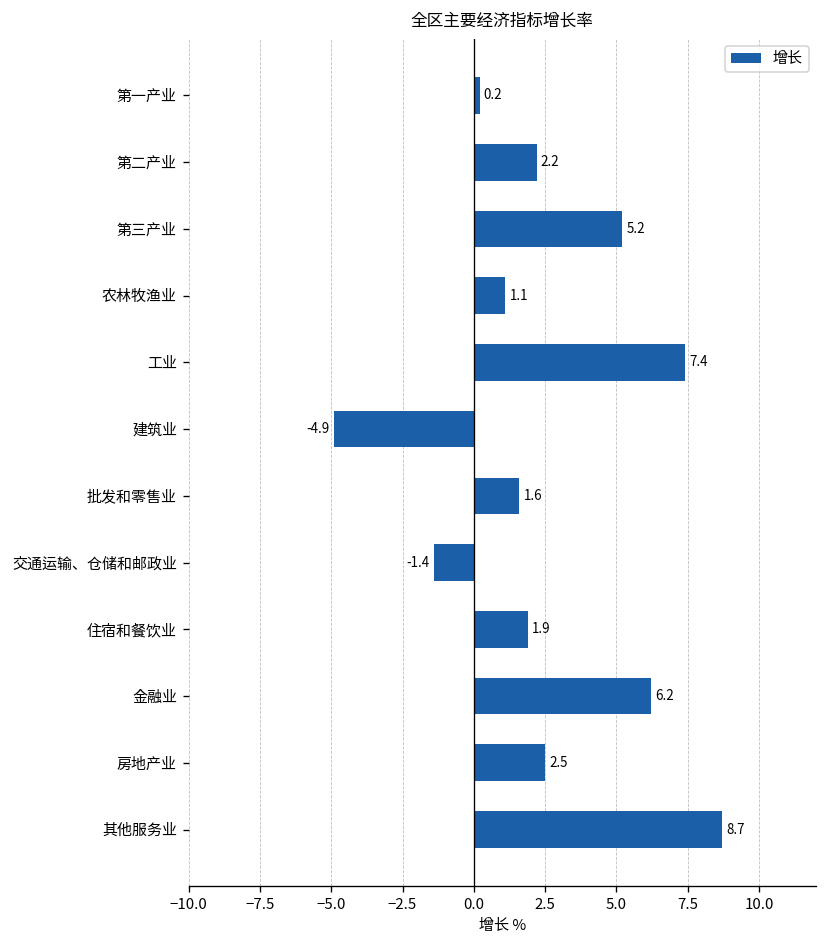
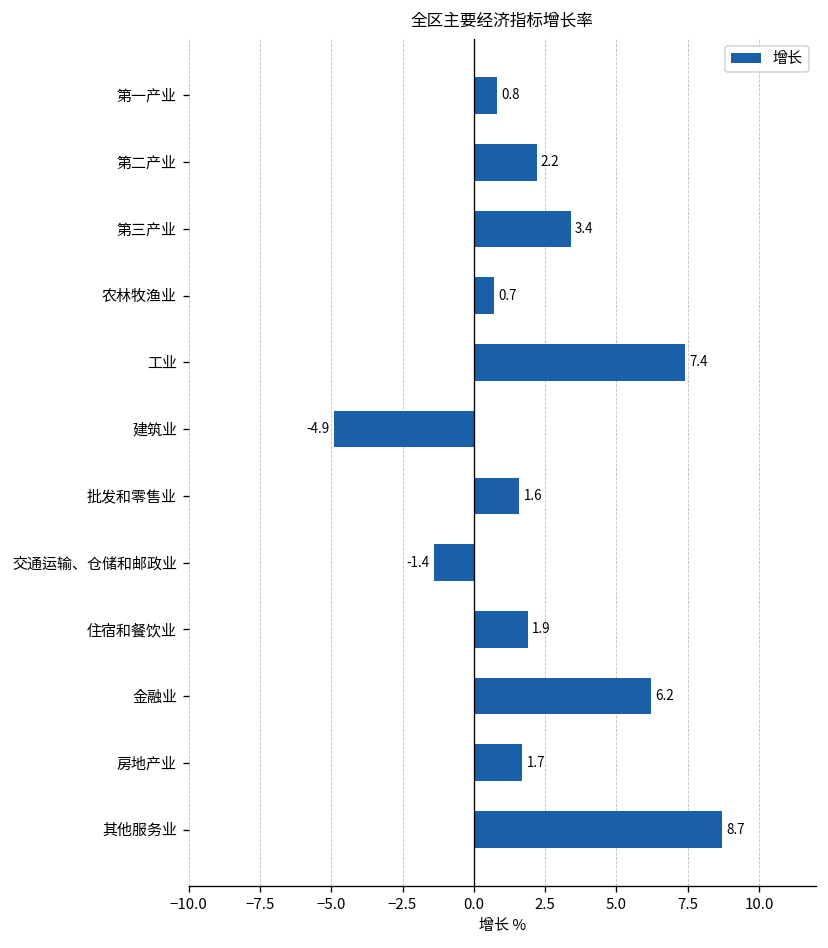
第一产业: 0.2 -> 0.8
第三产业: 5.2 -> 3.4
农林牧渔业: 1.1 -> 0.7
房地产业: 2.5 -> 1.7
